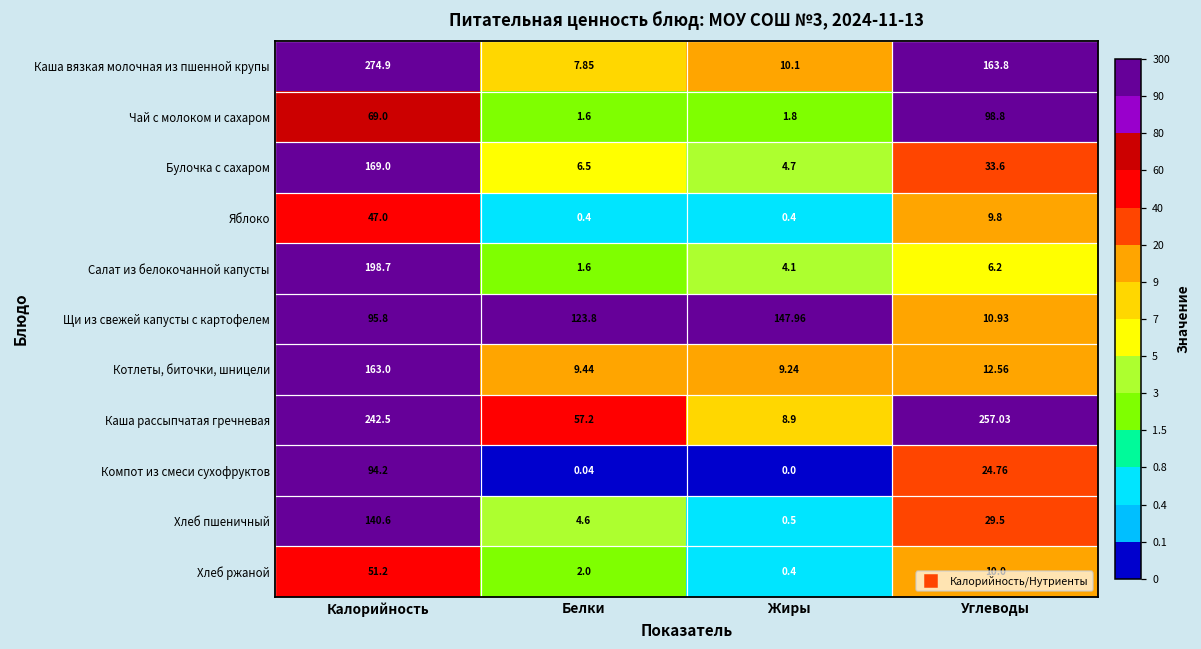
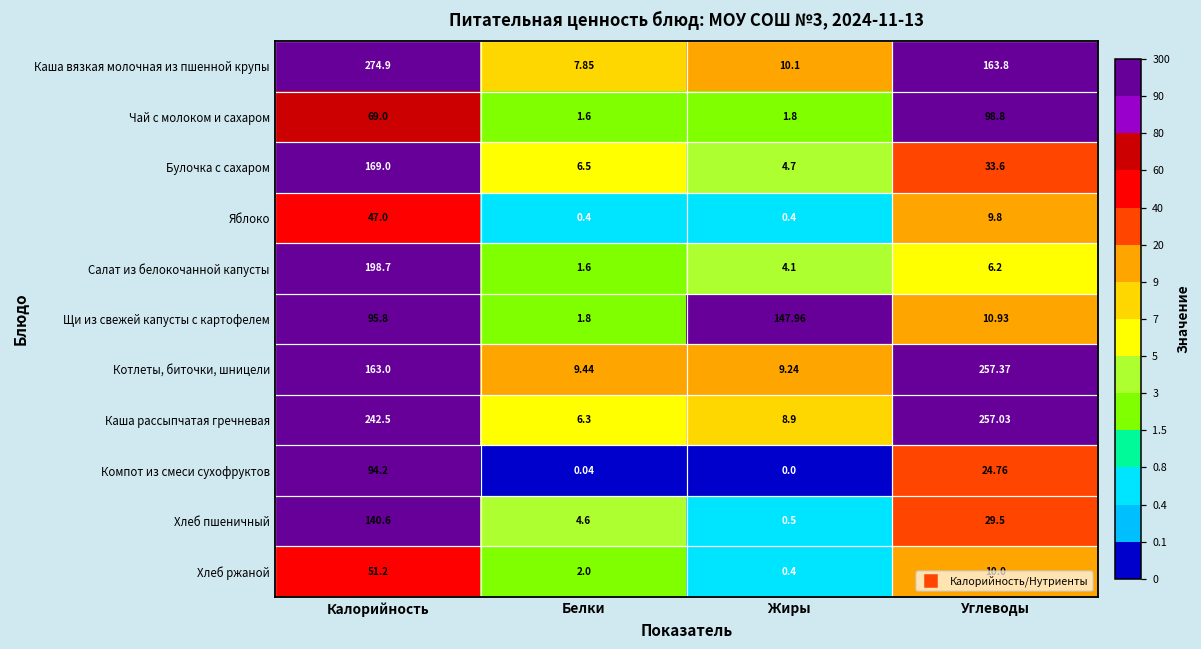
Щи из свежей капусты с картофелем, Белки: 123.8 -> 1.8
Котлеты, биточки, шницели, Углеводы: 12.56 -> 257.37
Каша рассыпчатая гречневая, Белки: 57.2 -> 6.3
